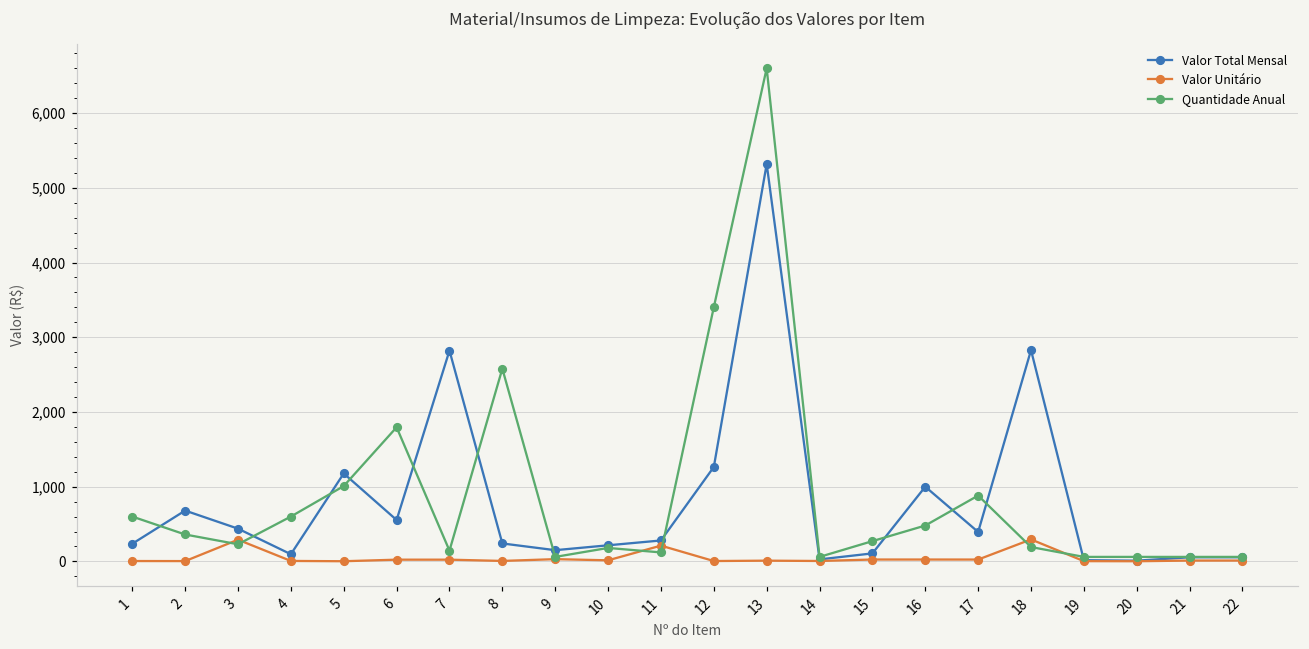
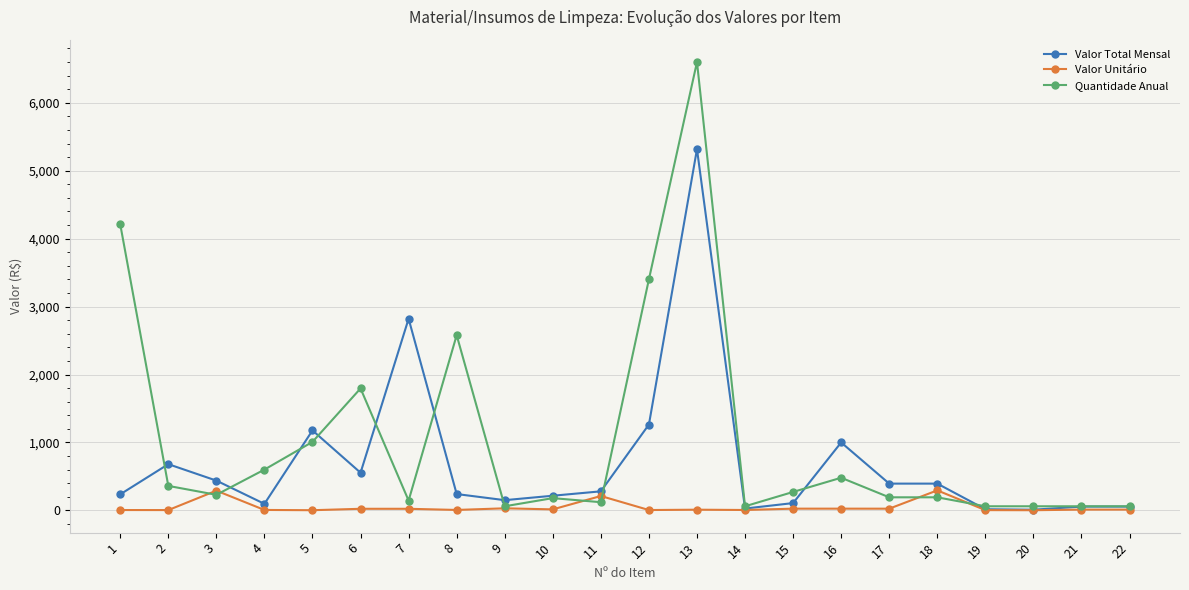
Quantidade Anual, 1: 600 -> 4,200
Quantidade Anual, 17: 900 -> 200
Valor Total Mensal, 18: 2,800 -> 400
